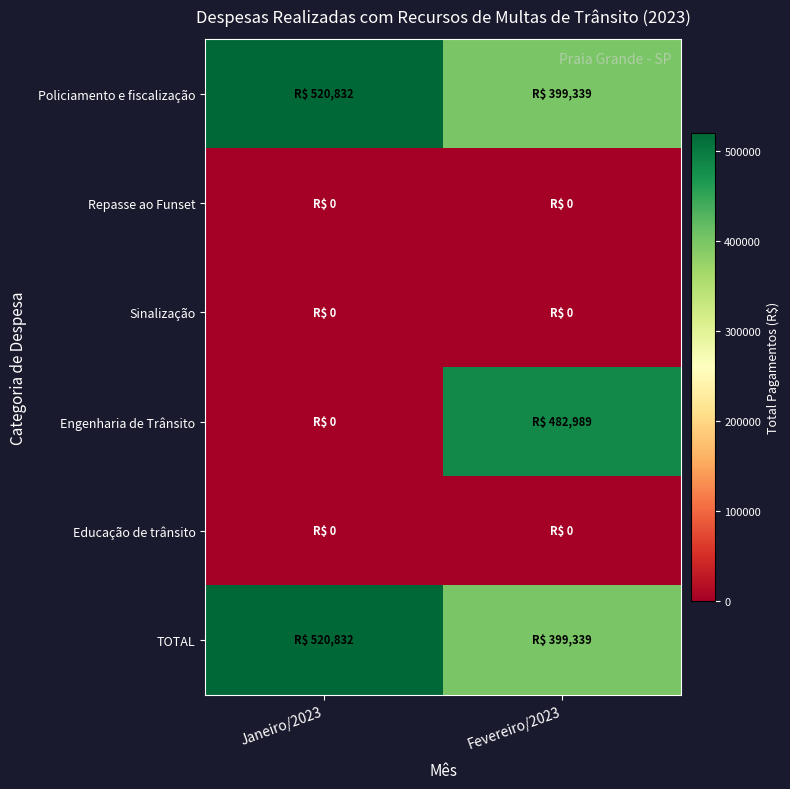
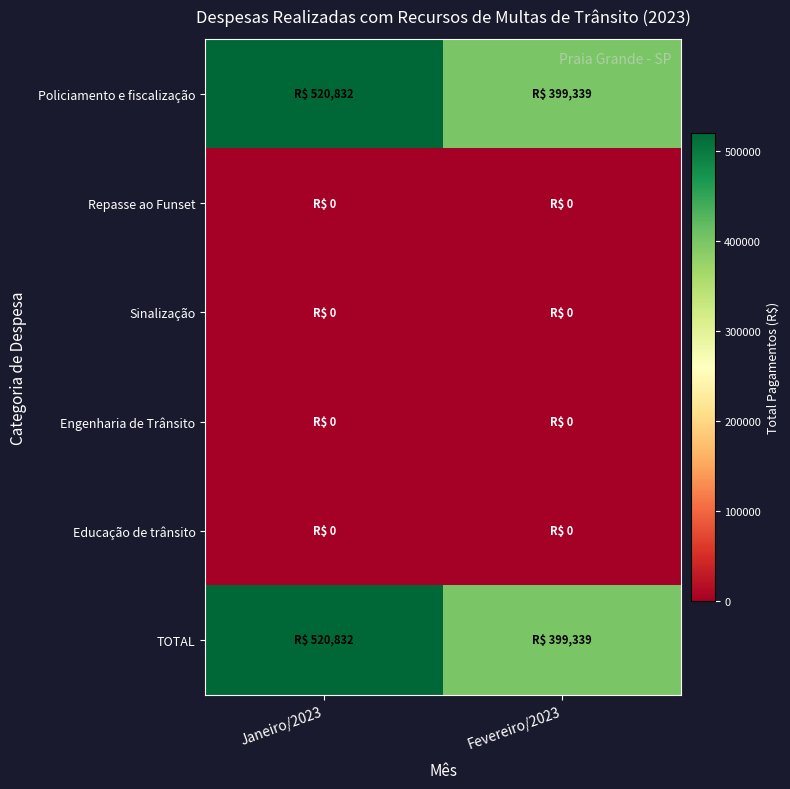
Engenharia de Trânsito, Fevereiro/2023: 482,989 -> 0
